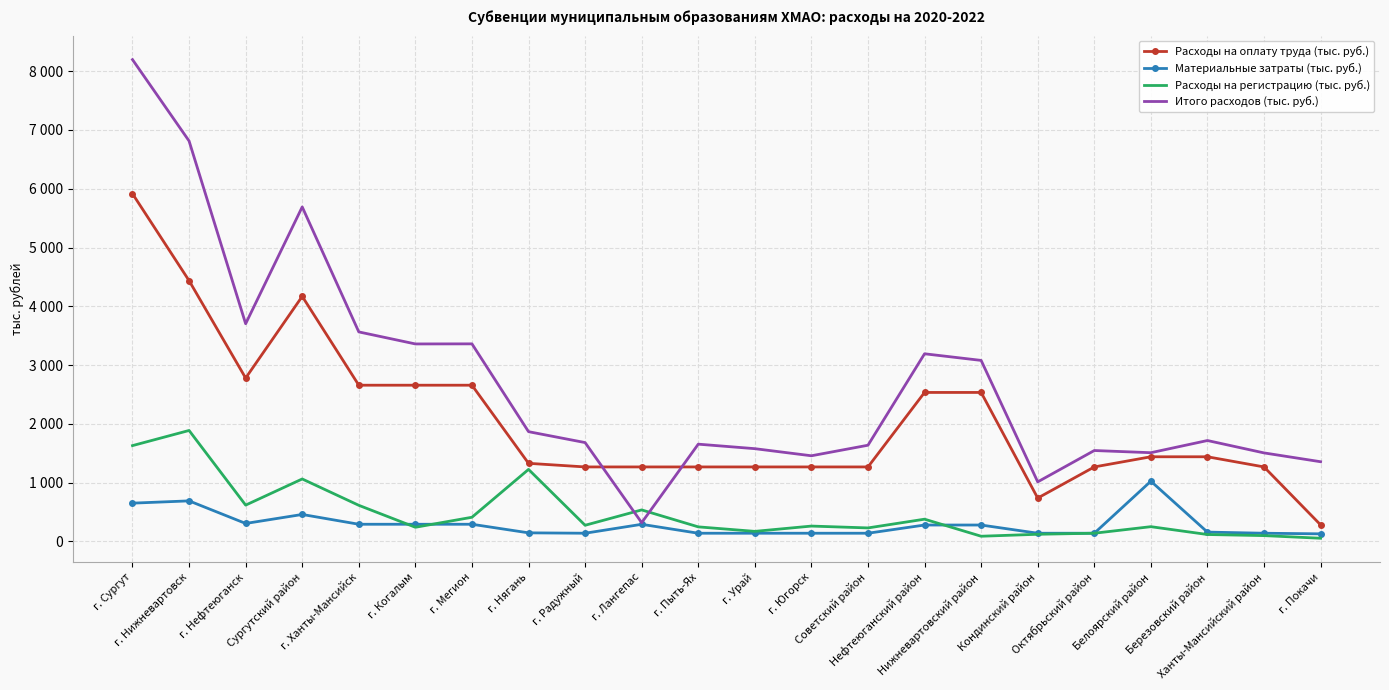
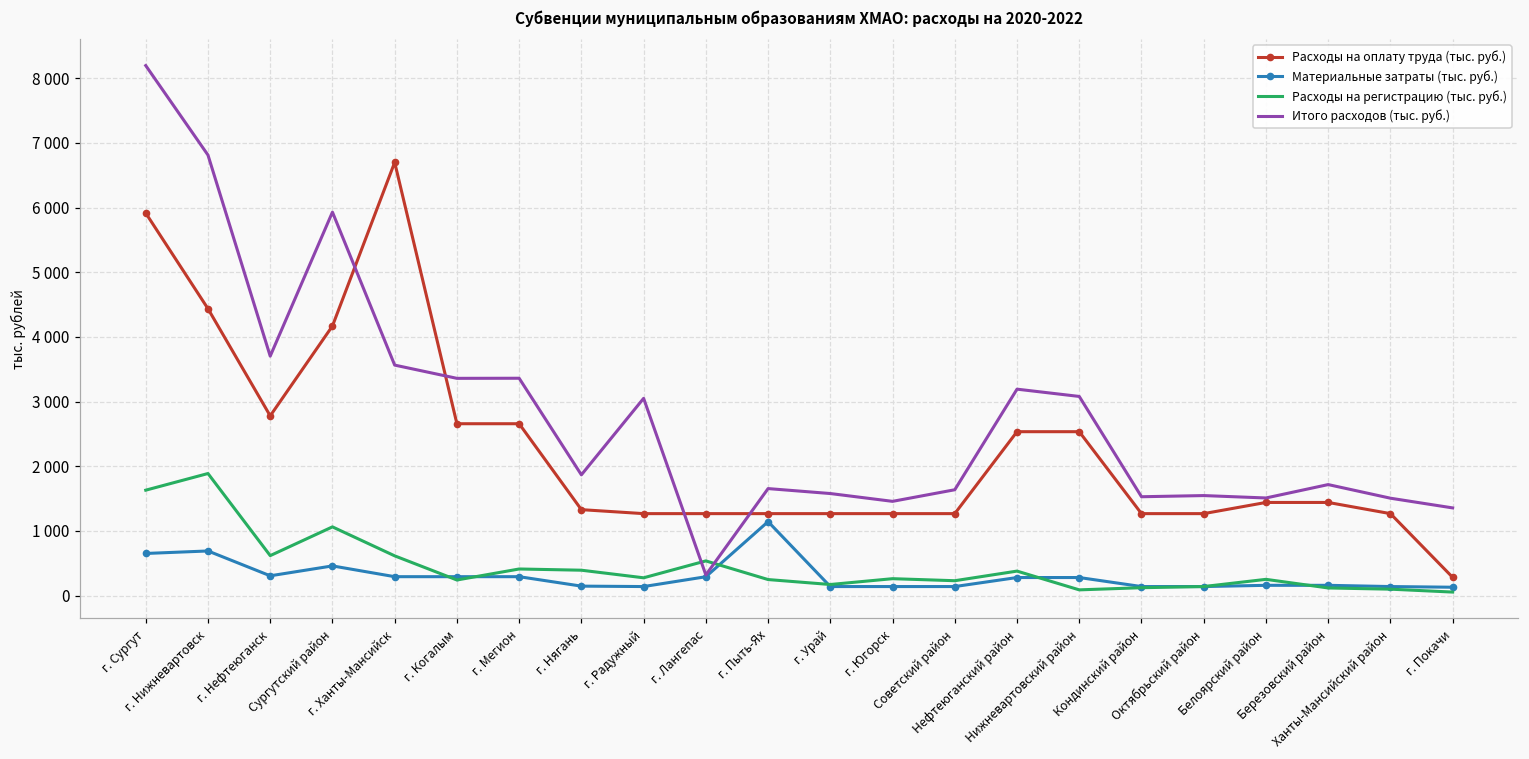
Итого расходов (тыс. руб.), Сургутский район: 5700 -> 5900
Расходы на оплату труда (тыс. руб.), г. Ханты-Мансийск: 2700 -> 6700
Расходы на регистрацию (тыс. руб.), г. Нягань: 1200 -> 400
Итого расходов (тыс. руб.), г. Радужный: 1700 -> 3100
Материальные затраты (тыс. руб.), г. Пыть-Ях: 100 -> 1100
Расходы на оплату труда (тыс. руб.), Кондинский район: 700 -> 1300
Итого расходов (тыс. руб.), Кондинский район: 1000 -> 1500
Материальные затраты (тыс. руб.), Белоярский район: 1000 -> 200
